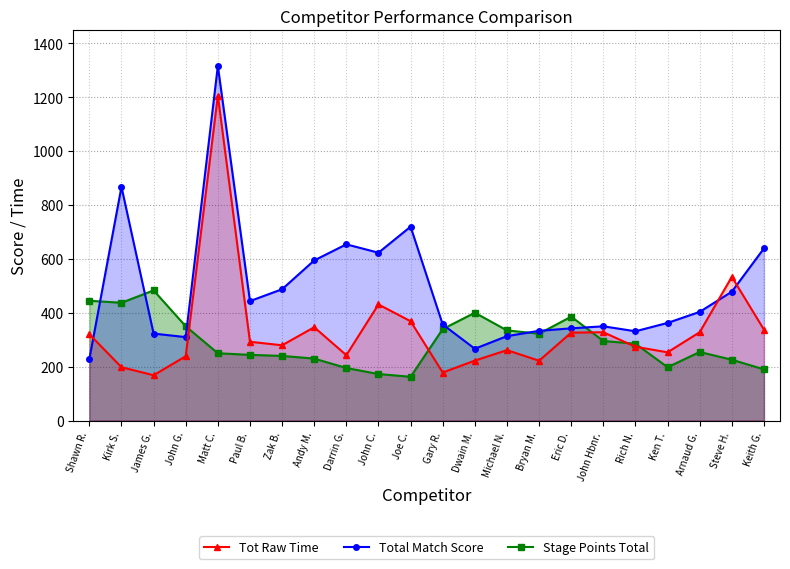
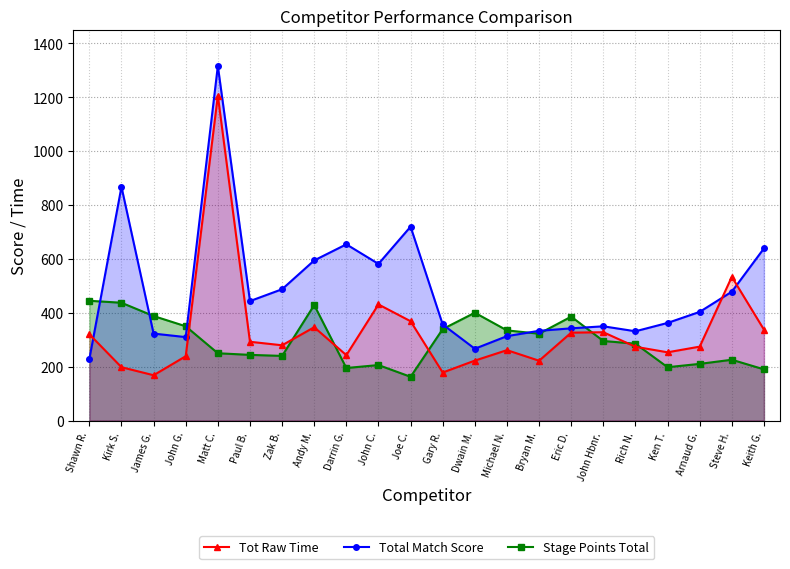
Stage Points Total, James G.: 480 -> 390
Stage Points Total, Andy M.: 230 -> 430
Stage Points Total, John C.: 170 -> 210
Total Match Score, John C.: 620 -> 580
Stage Points Total, Arnaud G.: 250 -> 210
Tot Raw Time, Arnaud G.: 330 -> 270
